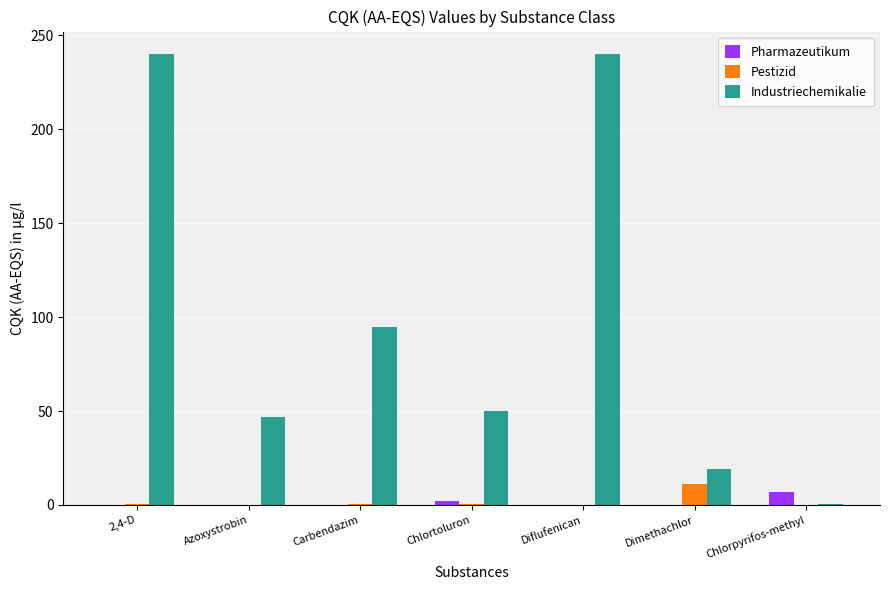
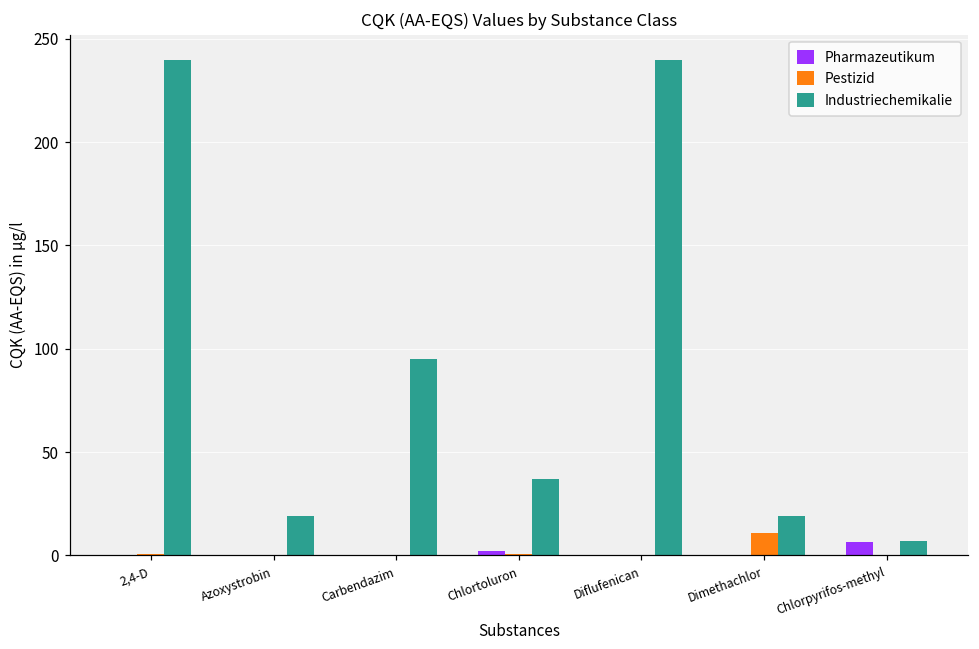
Industriechemikalie, Azoxystrobin: 47 -> 19
Industriechemikalie, Chlortoluron: 50 -> 37
Industriechemikalie, Chlorpyrifos-methyl: 0 -> 7
